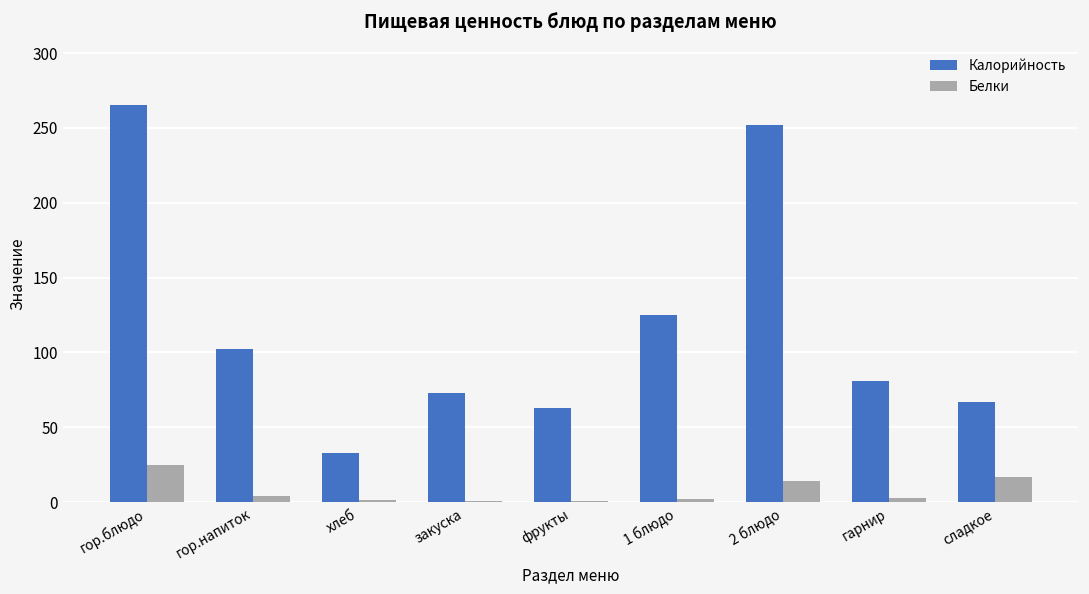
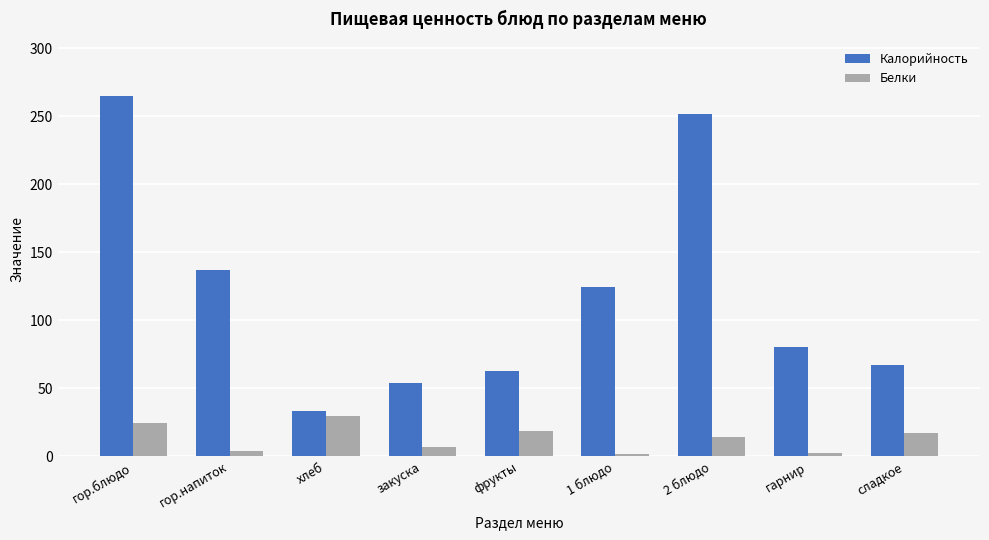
Калорийность, гор.напиток: 102 -> 137
Белки, хлеб: 2 -> 30
Калорийность, закуска: 73 -> 54
Белки, закуска: 1 -> 7
Белки, фрукты: 1 -> 19
